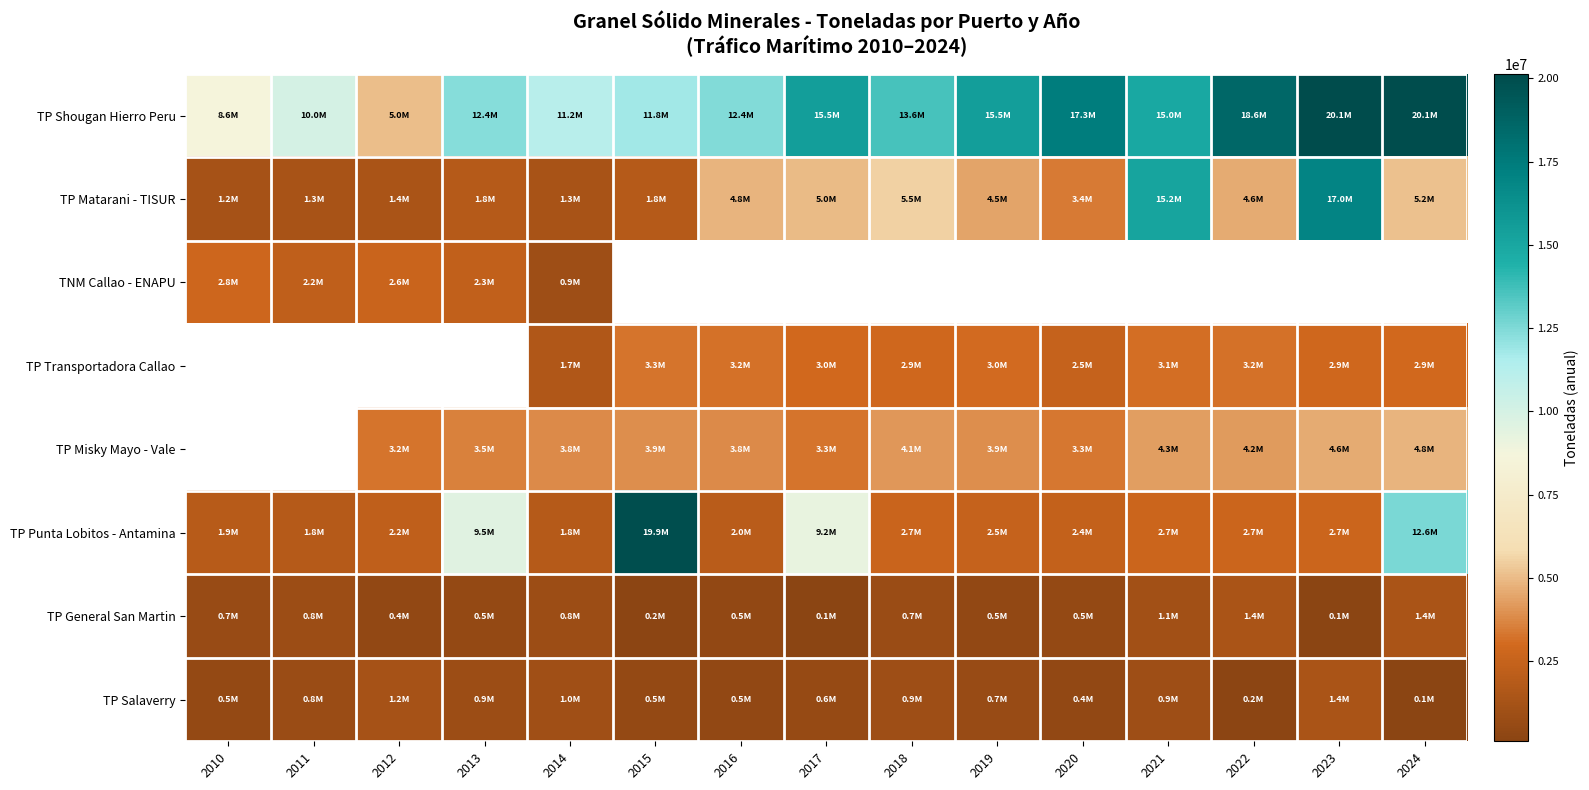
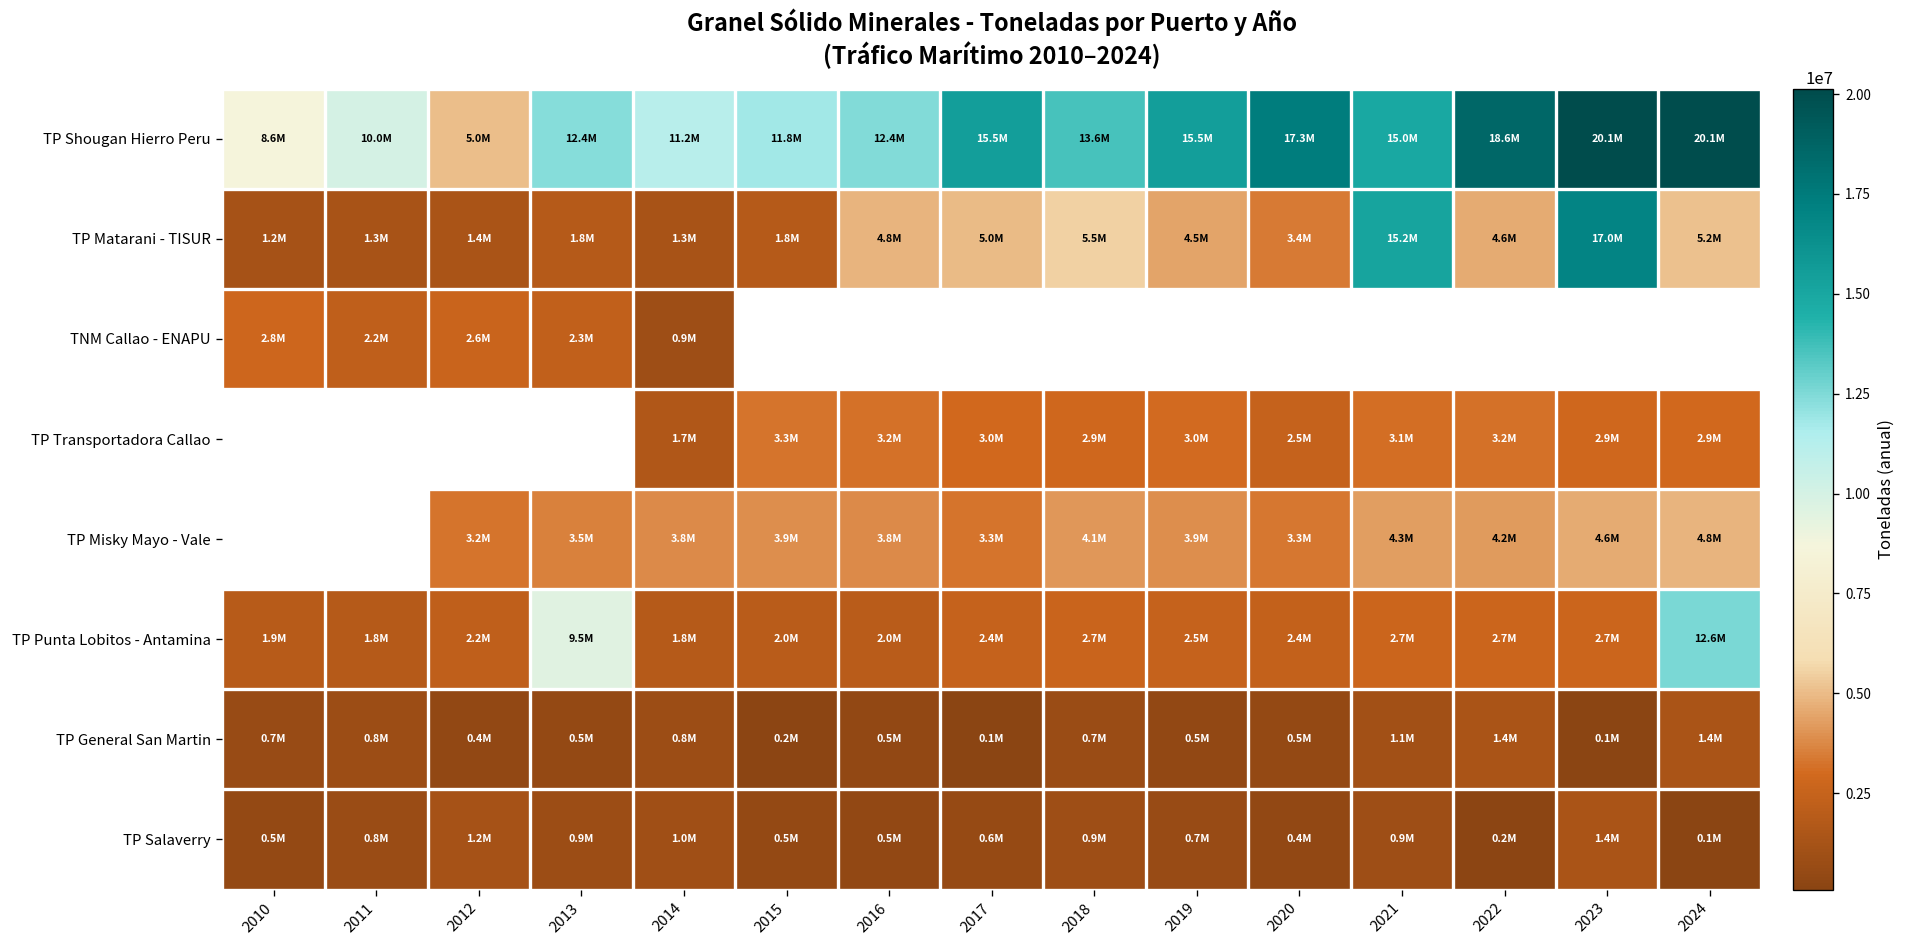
TP Punta Lobitos - Antamina, 2015: 19.9M -> 2.0M
TP Punta Lobitos - Antamina, 2017: 9.2M -> 2.4M
